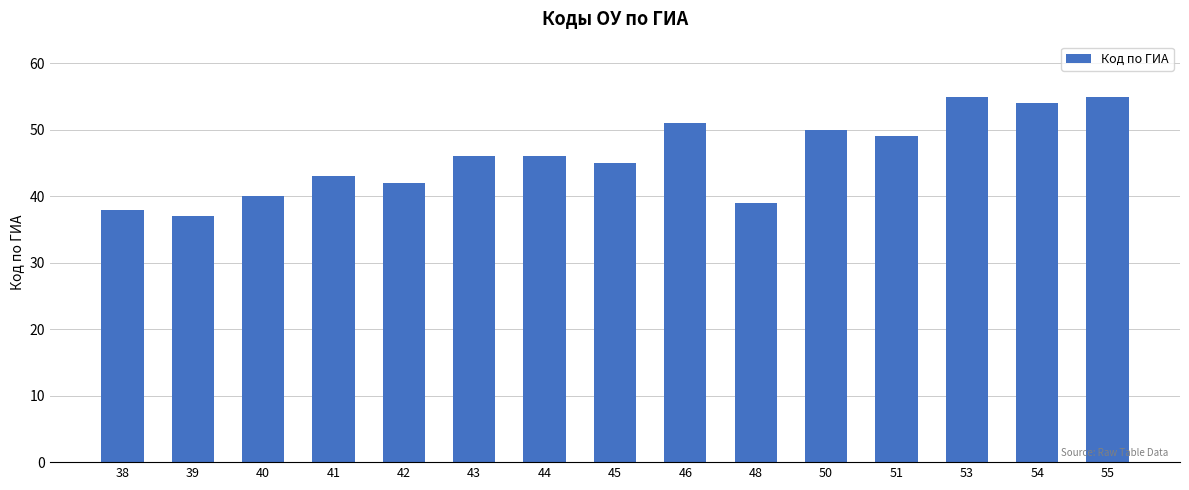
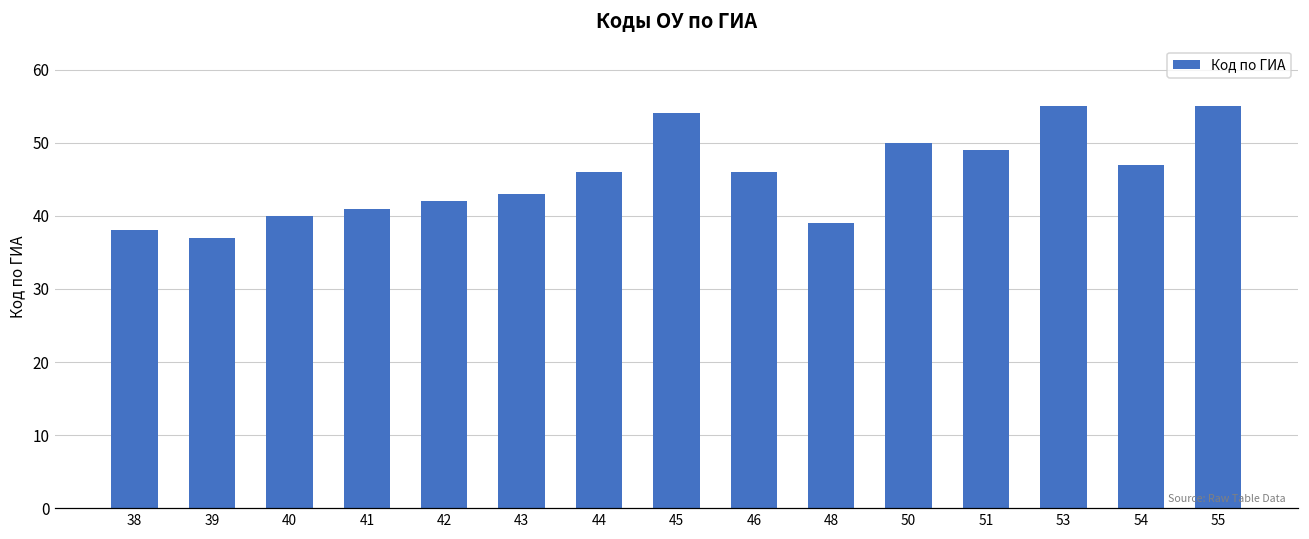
41: 43 -> 41
43: 46 -> 43
45: 45 -> 54
46: 51 -> 46
54: 54 -> 47
